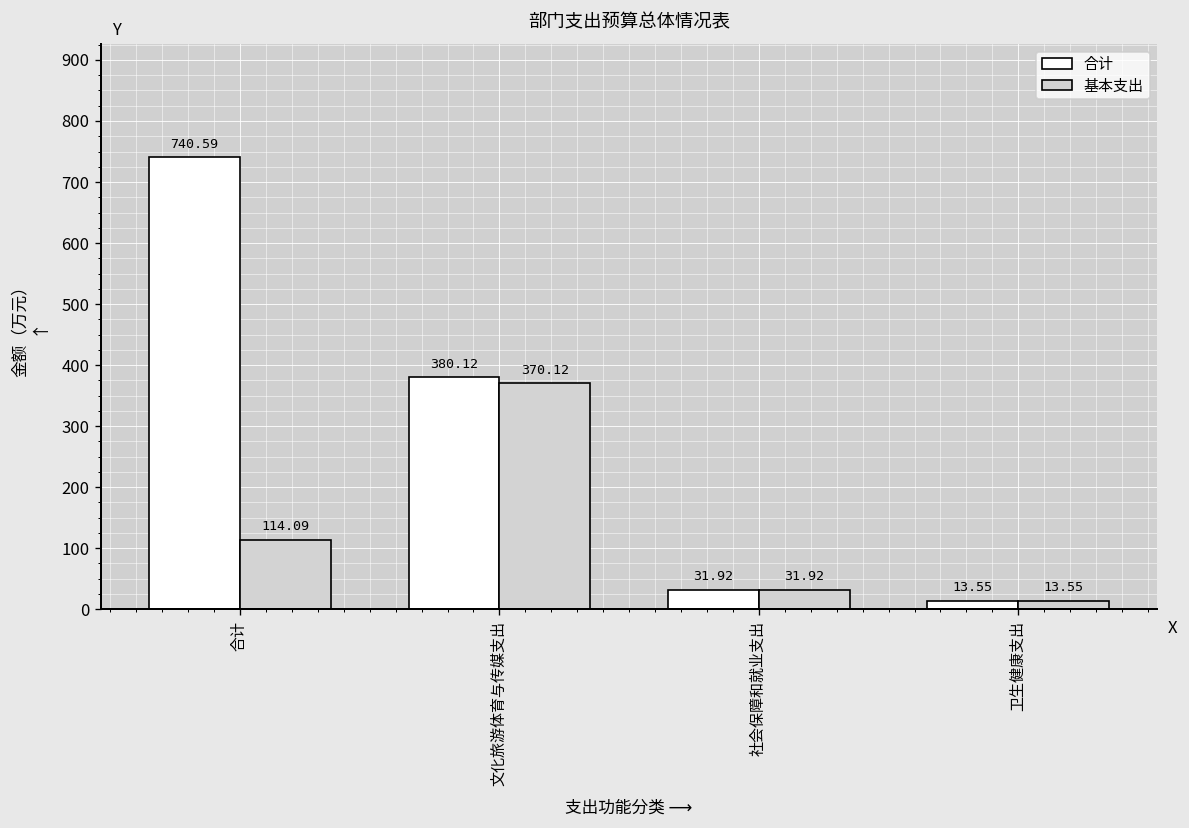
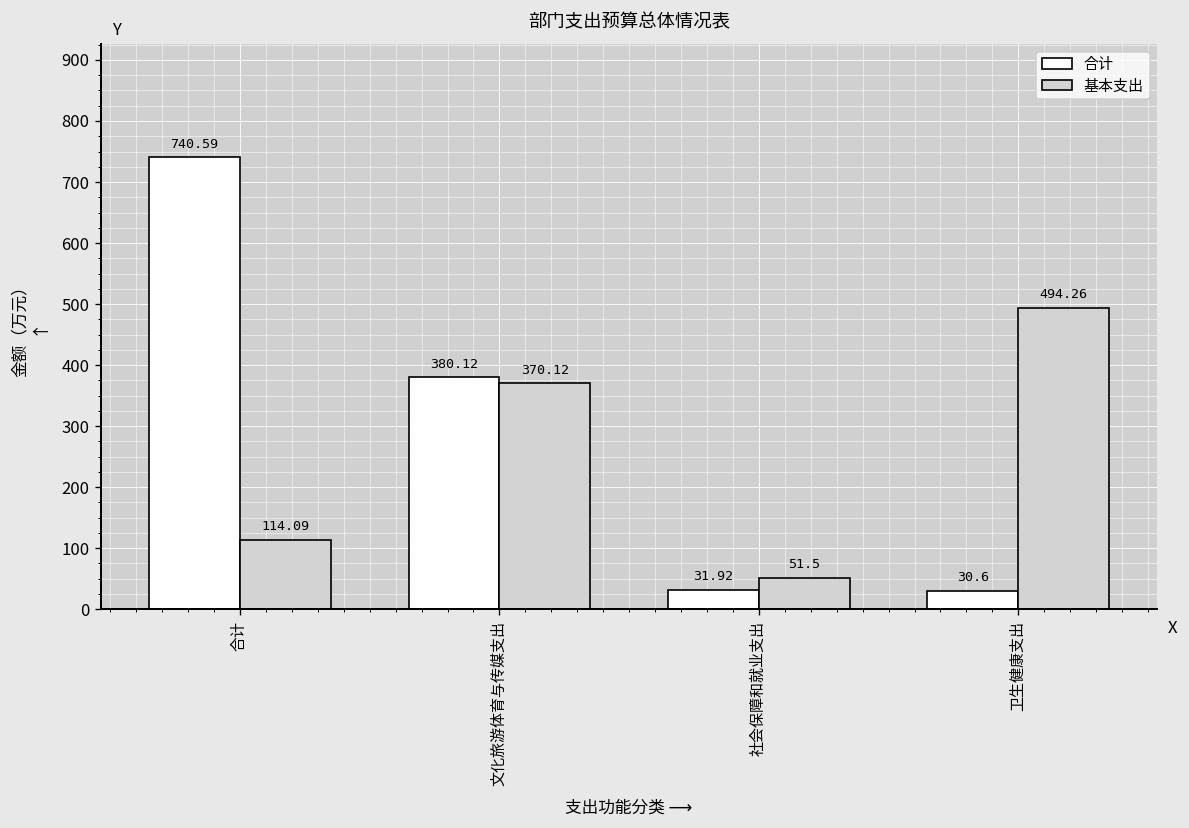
基本支出, 社会保障和就业支出: 31.92 -> 51.5
合计, 卫生健康支出: 13.55 -> 30.6
基本支出, 卫生健康支出: 13.55 -> 494.26
